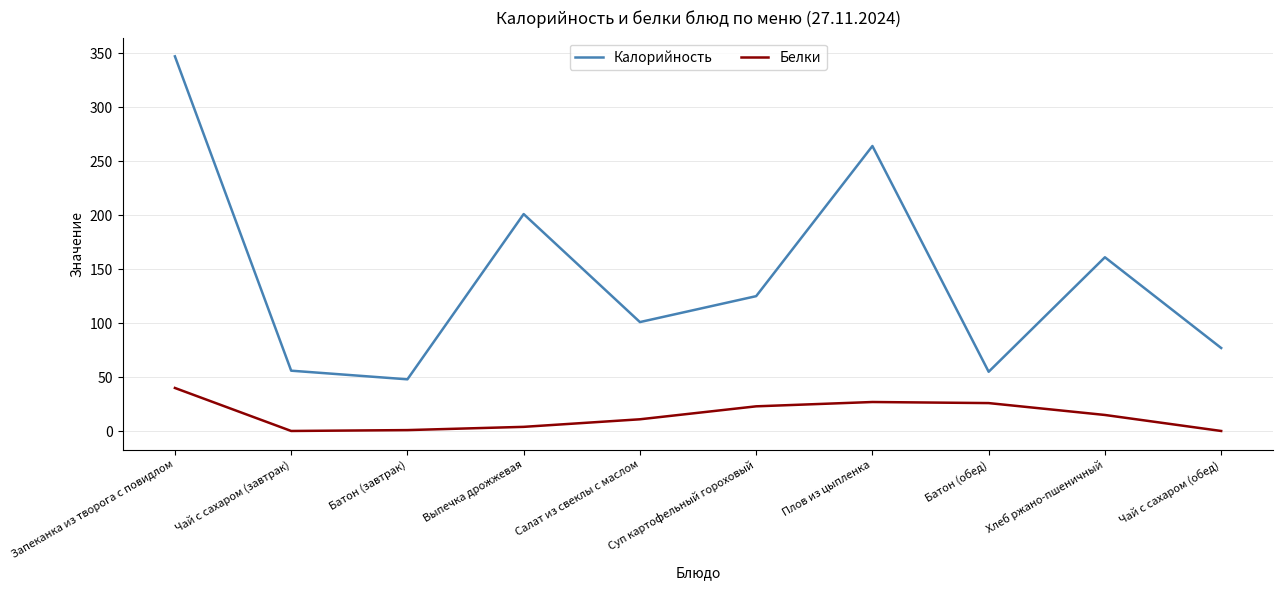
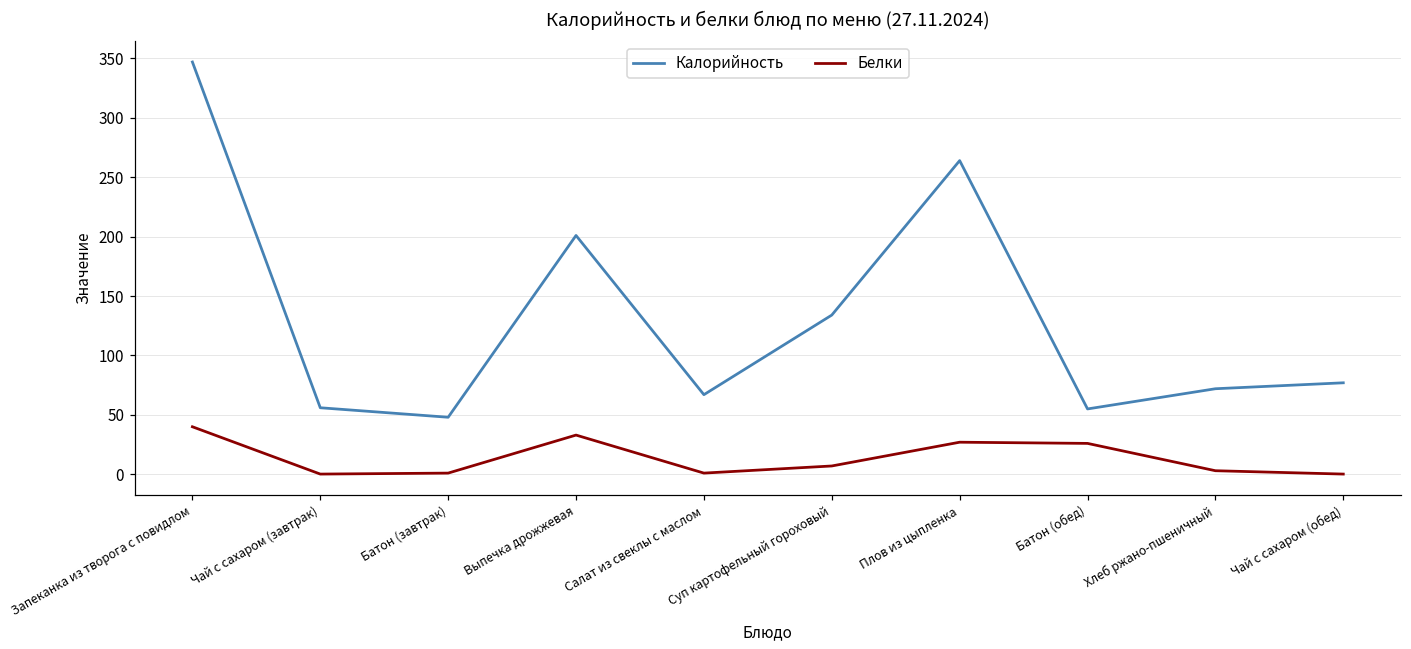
Белки, Выпечка дрожжевая: 4 -> 33
Калорийность, Салат из свеклы с маслом: 101 -> 67
Белки, Салат из свеклы с маслом: 11 -> 1
Калорийность, Суп картофельный гороховый: 125 -> 134
Белки, Суп картофельный гороховый: 23 -> 7
Калорийность, Хлеб ржано-пшеничный: 161 -> 72
Белки, Хлеб ржано-пшеничный: 15 -> 3
